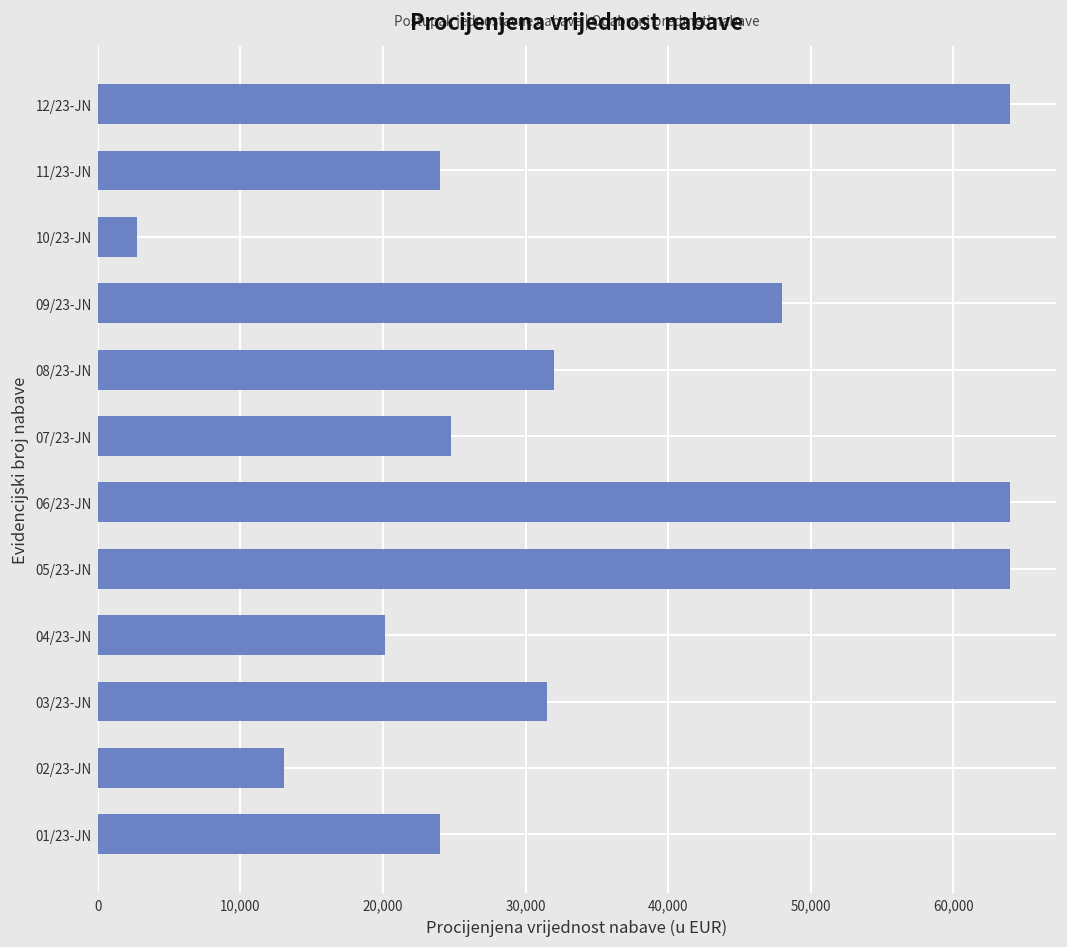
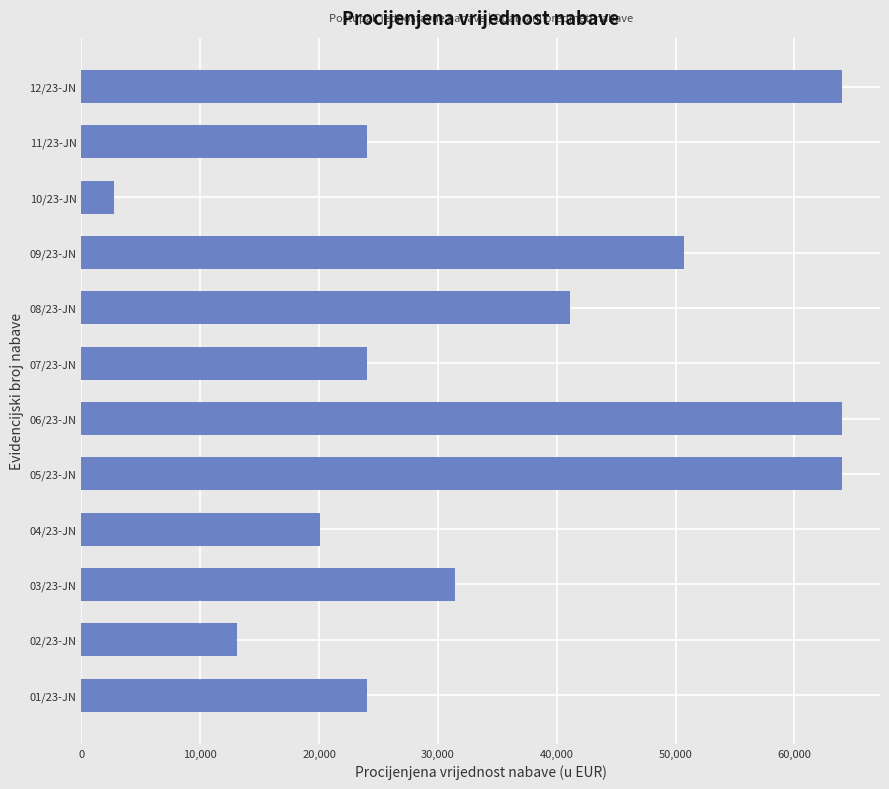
09/23-JN: 48,000 -> 50,700
08/23-JN: 32,000 -> 41,200
07/23-JN: 24,800 -> 24,000
